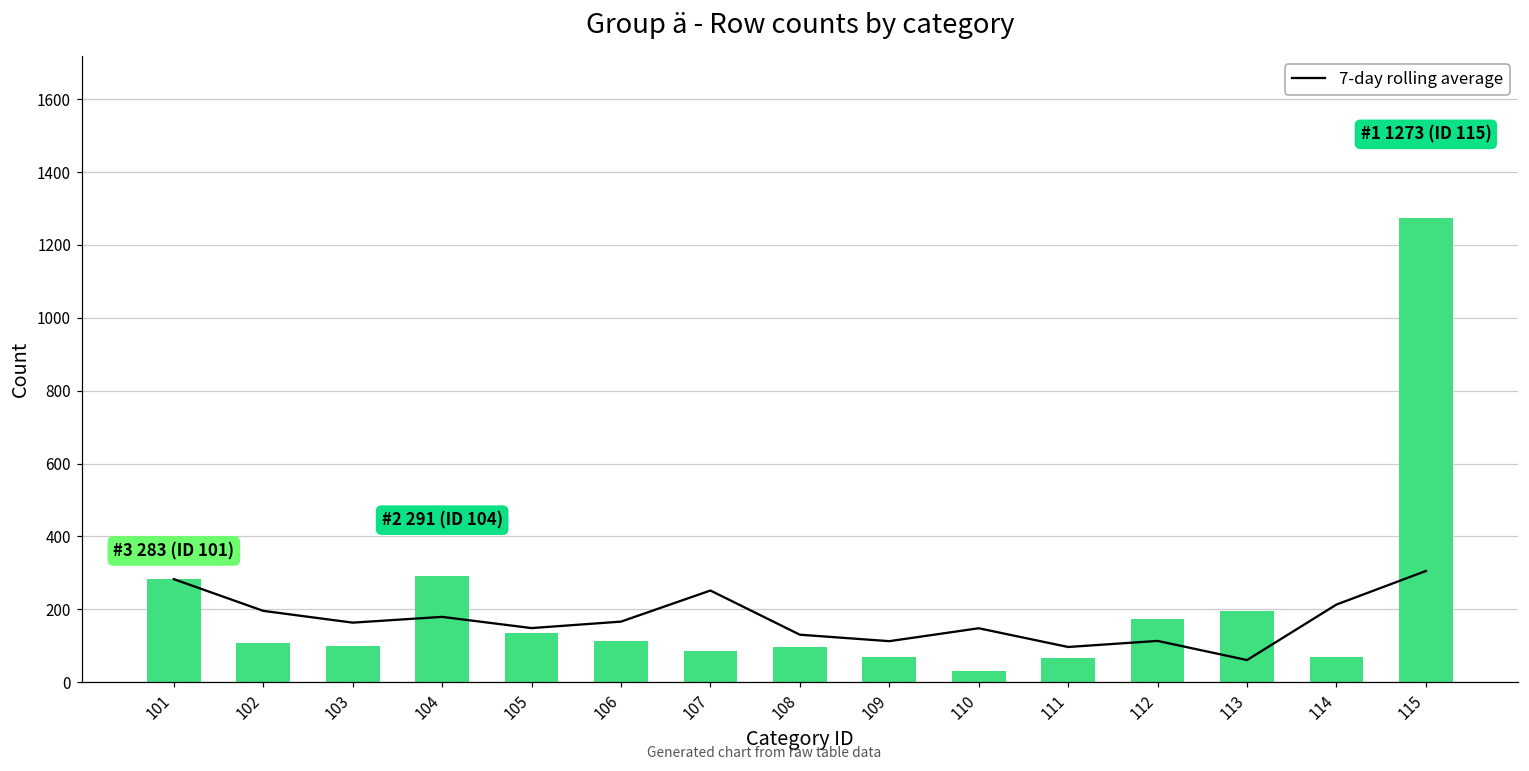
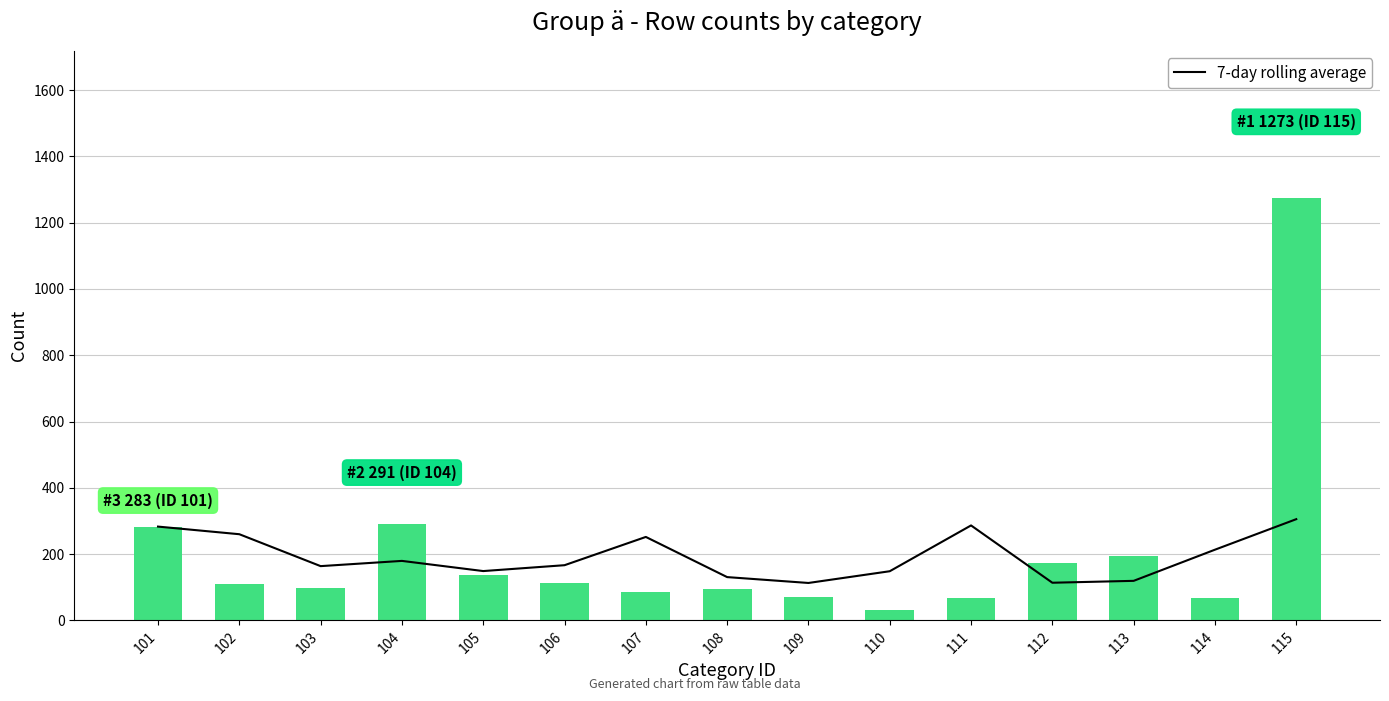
7-day rolling average, 102: 200 -> 260
7-day rolling average, 111: 100 -> 290
7-day rolling average, 113: 60 -> 120
